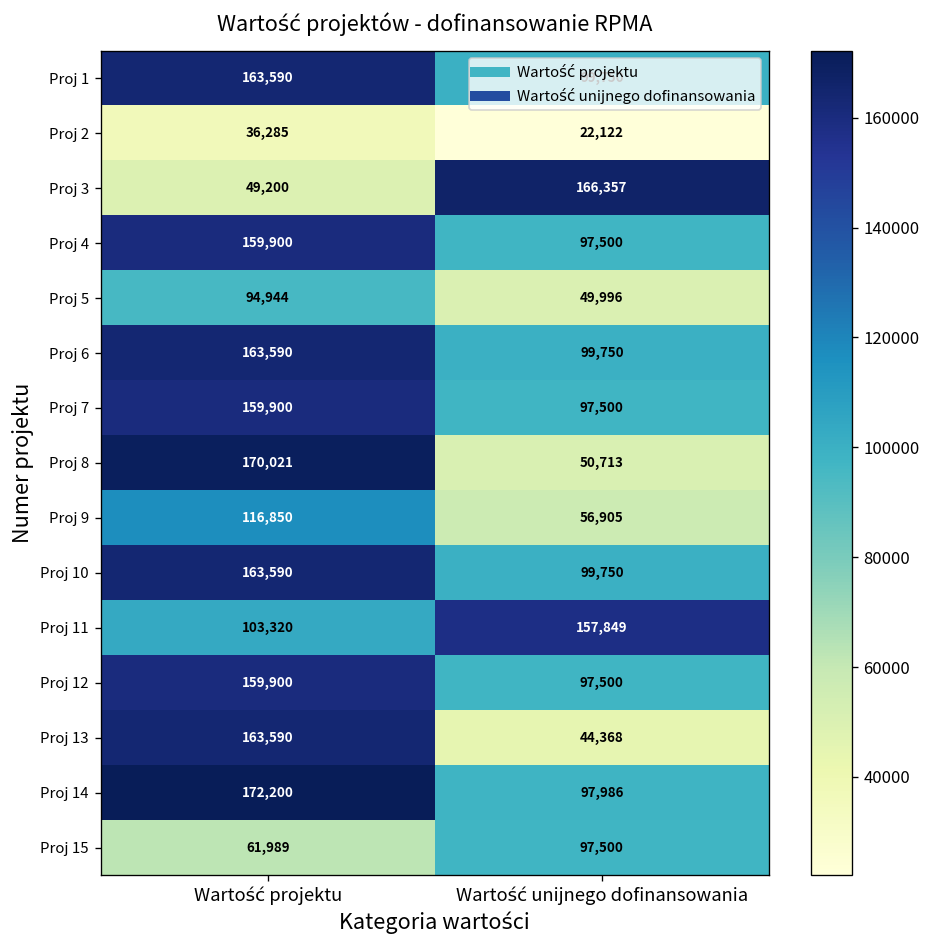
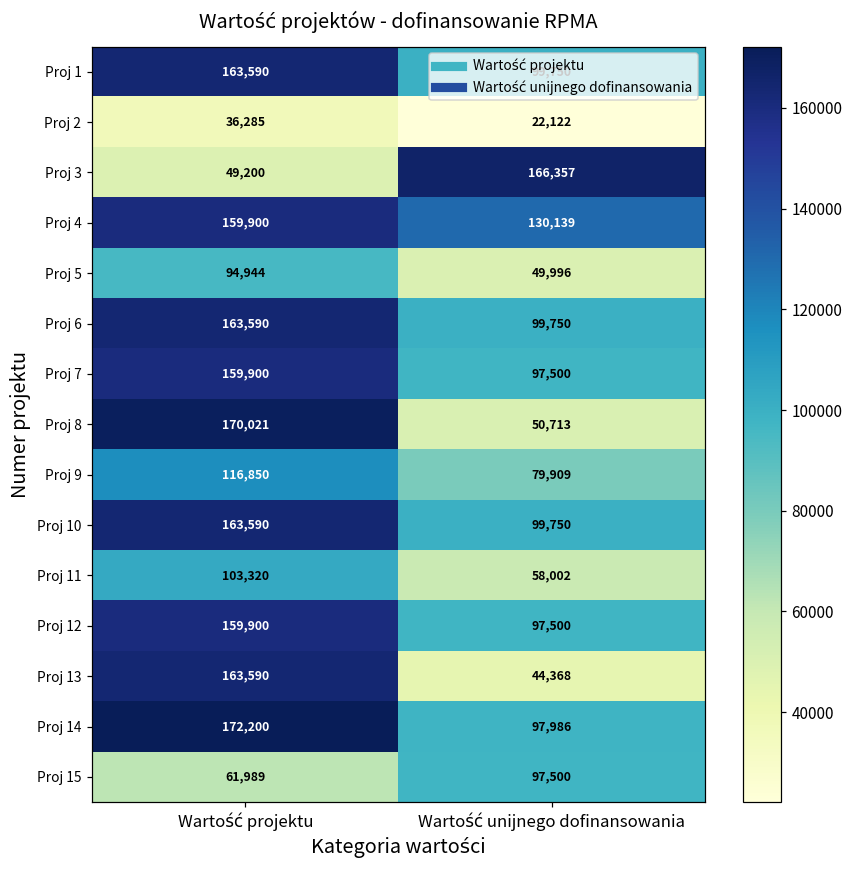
Proj 4, Wartość unijnego dofinansowania: 97,500 -> 130,139
Proj 9, Wartość unijnego dofinansowania: 56,905 -> 79,909
Proj 11, Wartość unijnego dofinansowania: 157,849 -> 58,002
